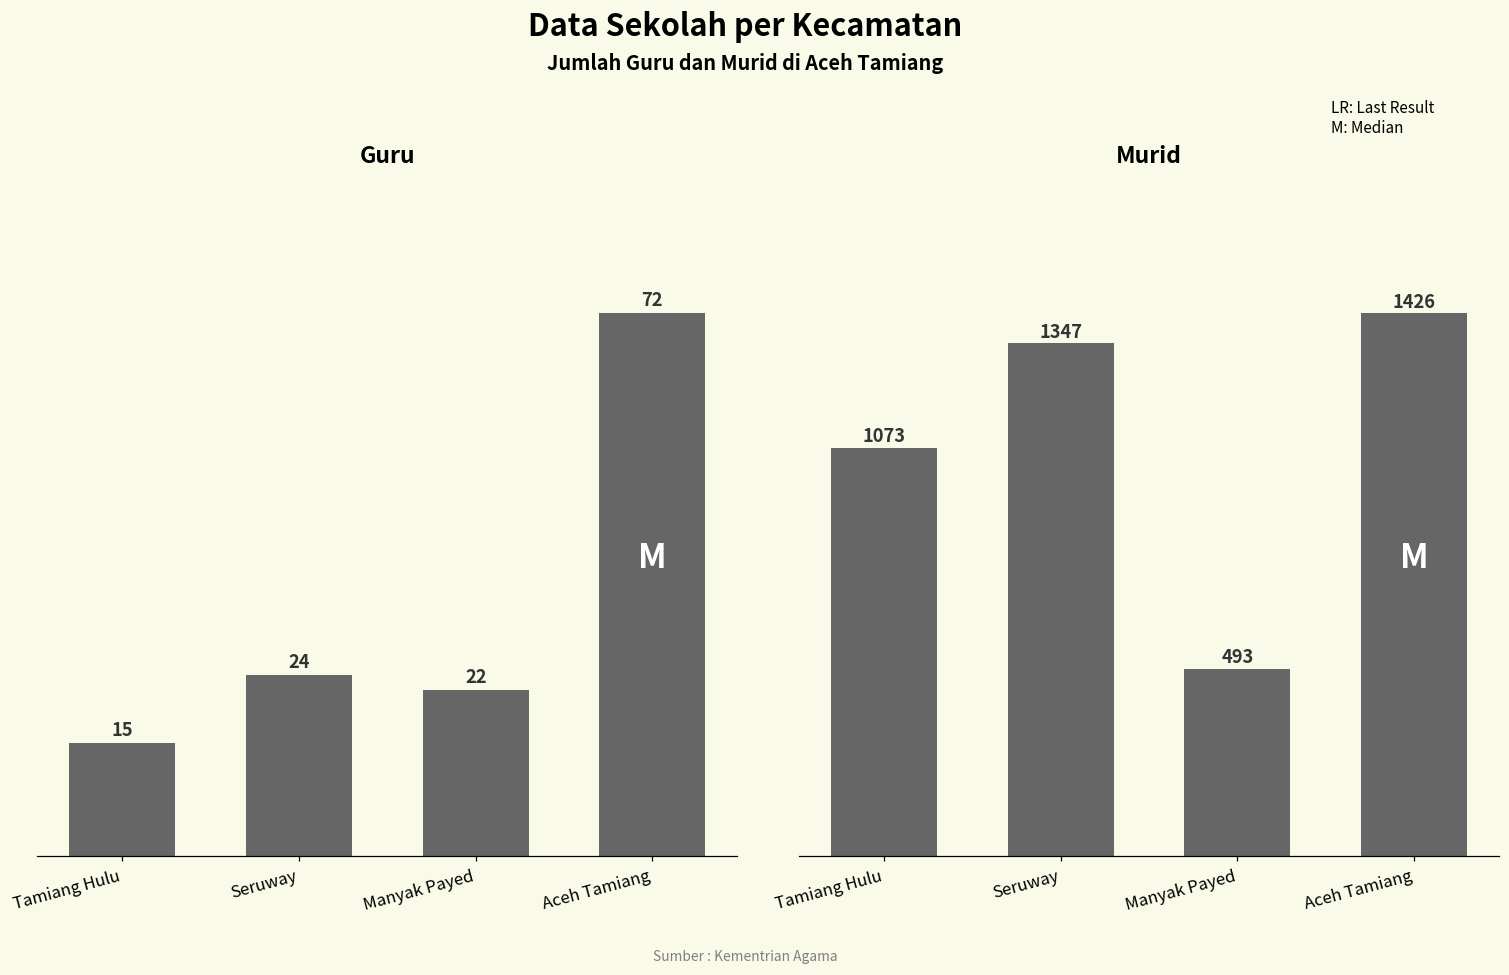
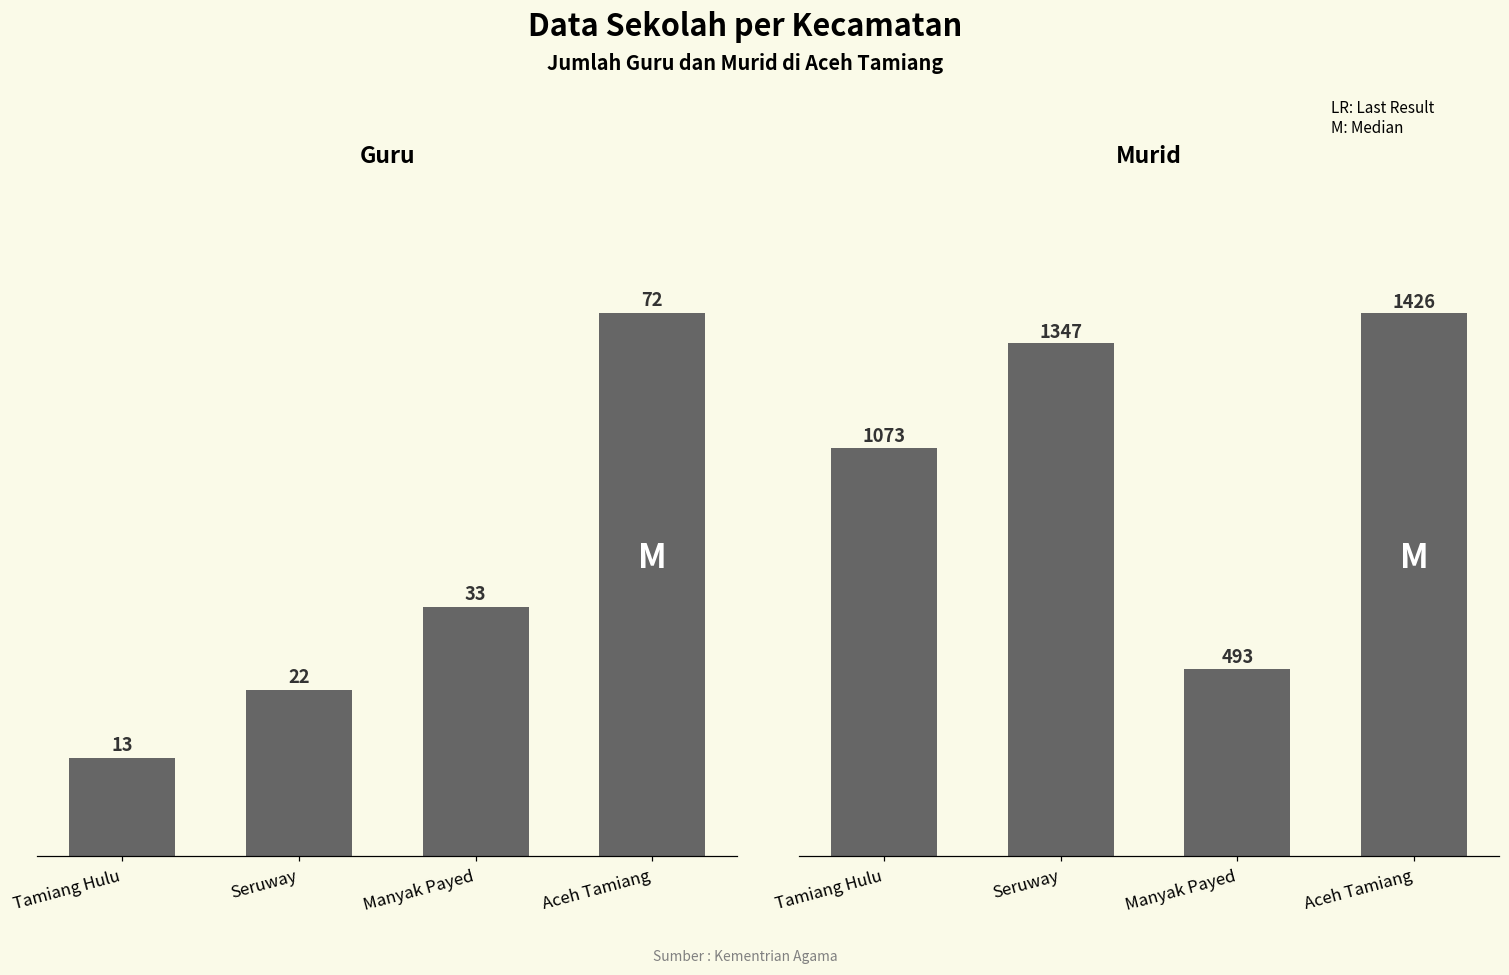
Guru, Tamiang Hulu: 15 -> 13
Guru, Seruway: 24 -> 22
Guru, Manyak Payed: 22 -> 33
